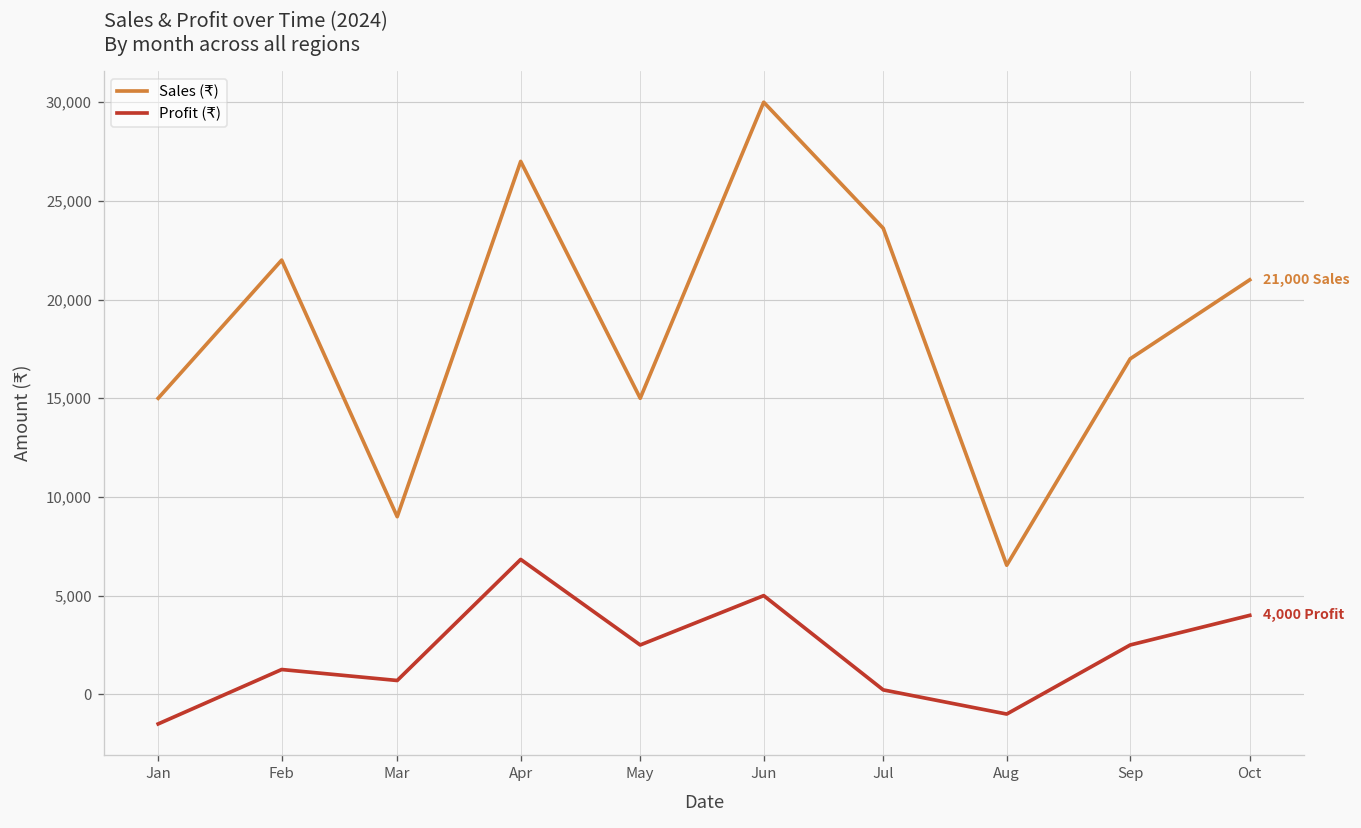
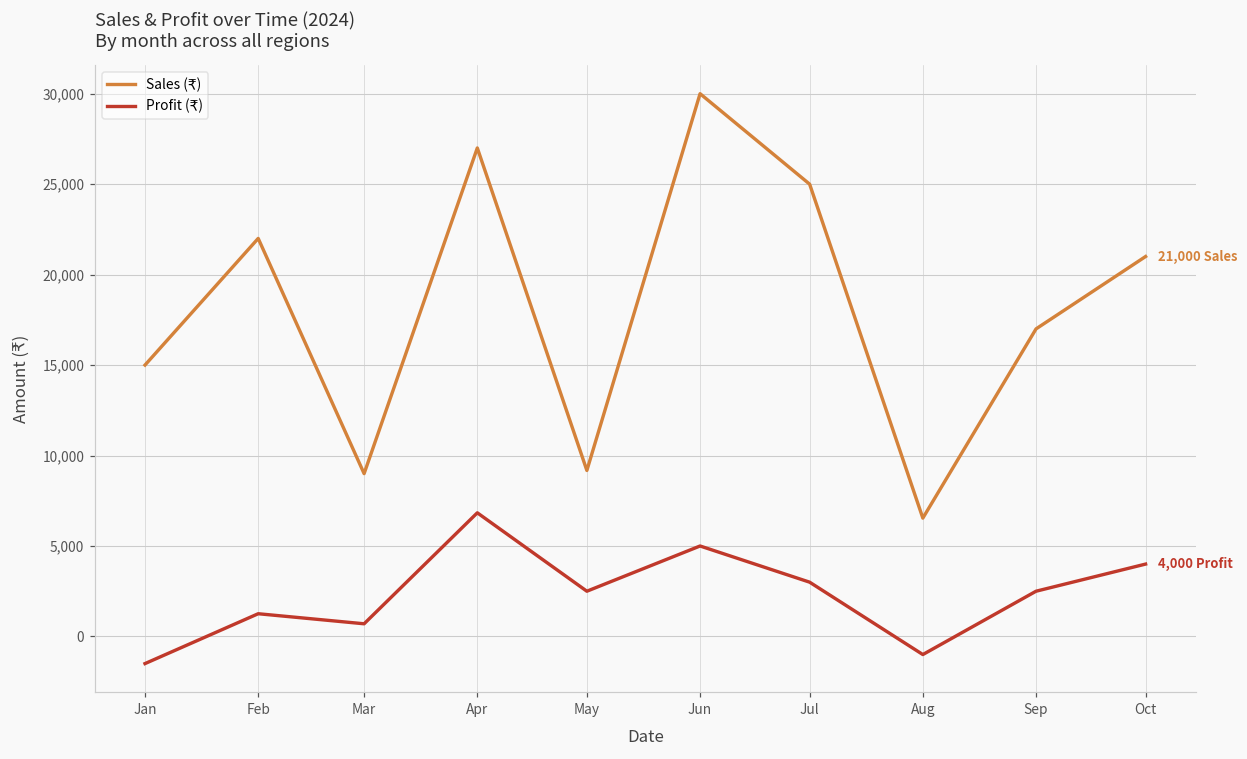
Sales (₹), May: 15,000 -> 9,200
Sales (₹), Jul: 23,600 -> 25,000
Profit (₹), Jul: 200 -> 3,000
